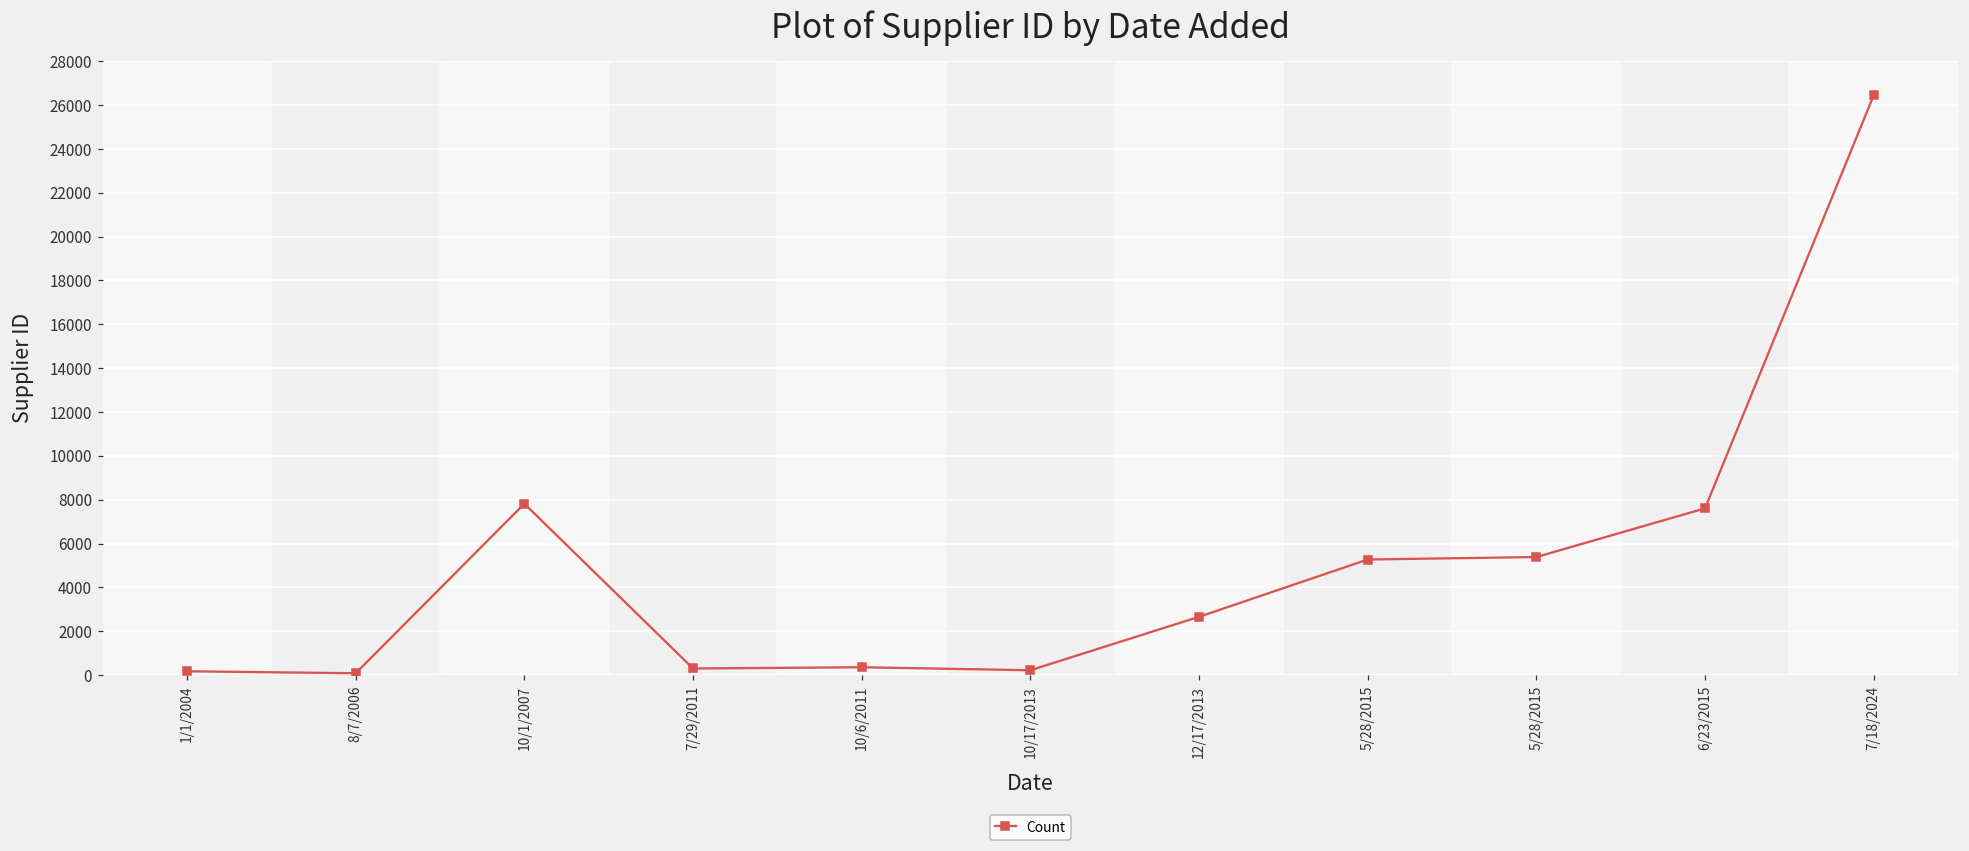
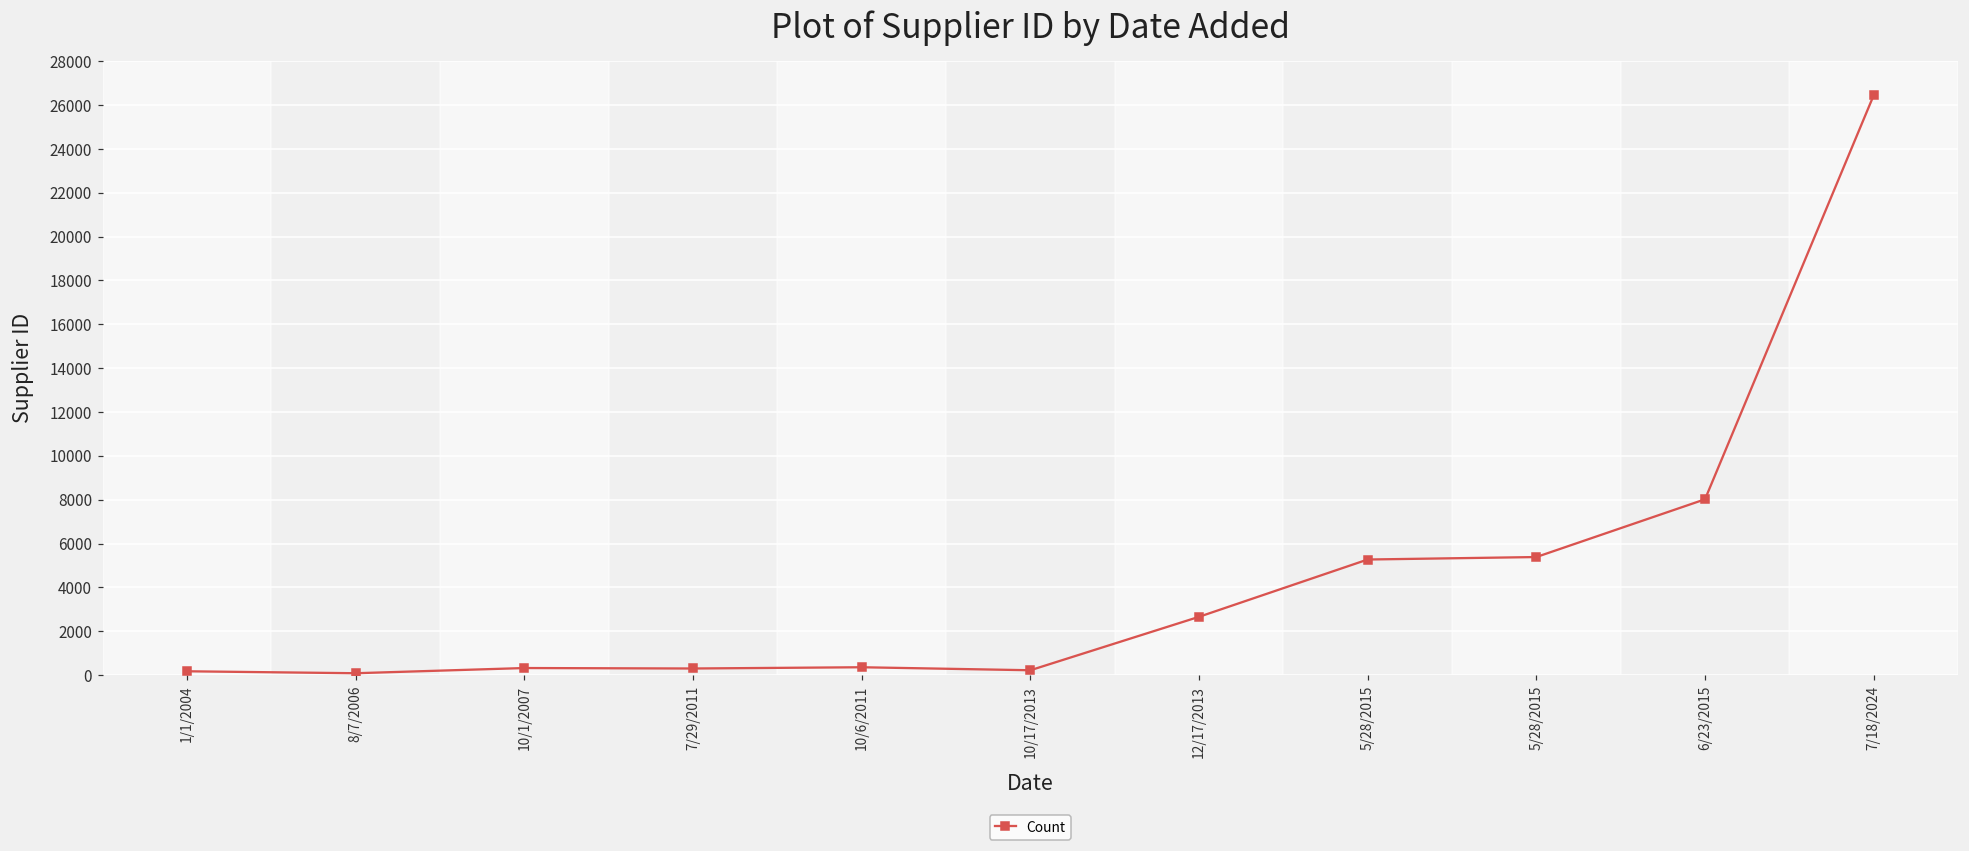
10/1/2007: 7800 -> 300
6/23/2015: 7600 -> 8000
